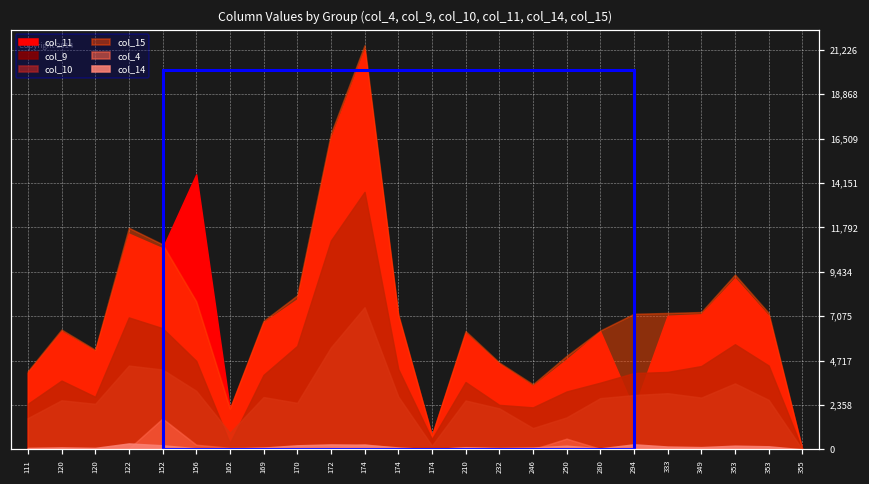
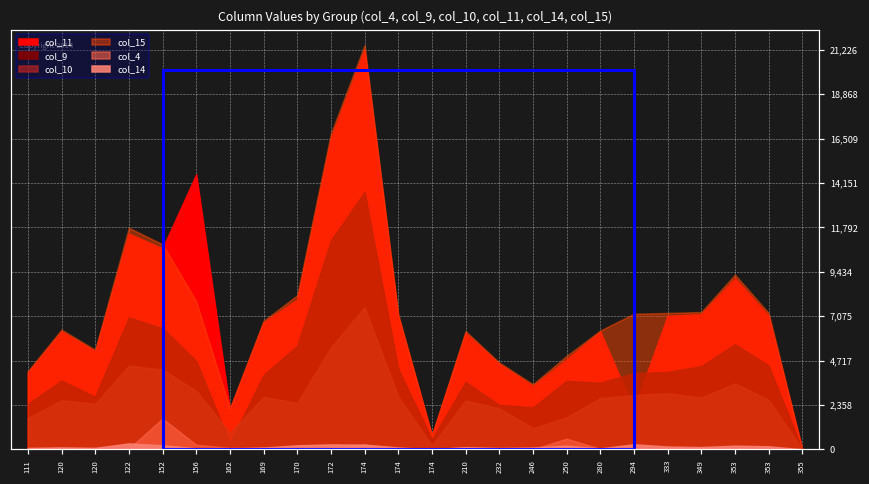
col_9, 250: 3,100 -> 3,600
